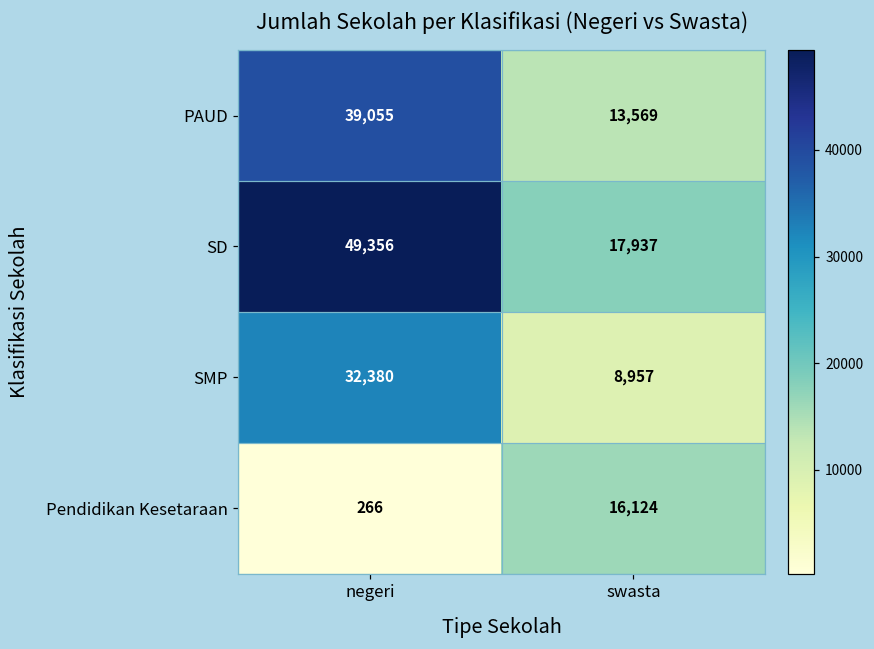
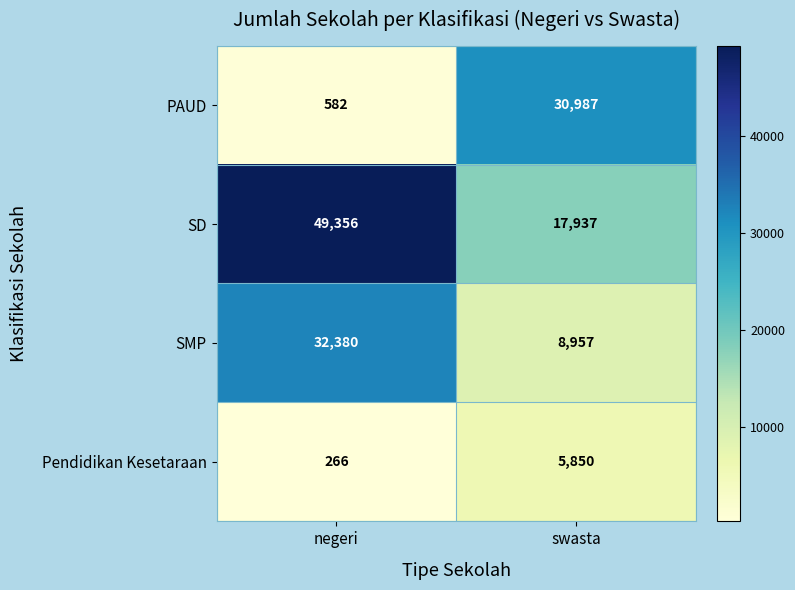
PAUD, negeri: 39,055 -> 582
PAUD, swasta: 13,569 -> 30,987
Pendidikan Kesetaraan, swasta: 16,124 -> 5,850
